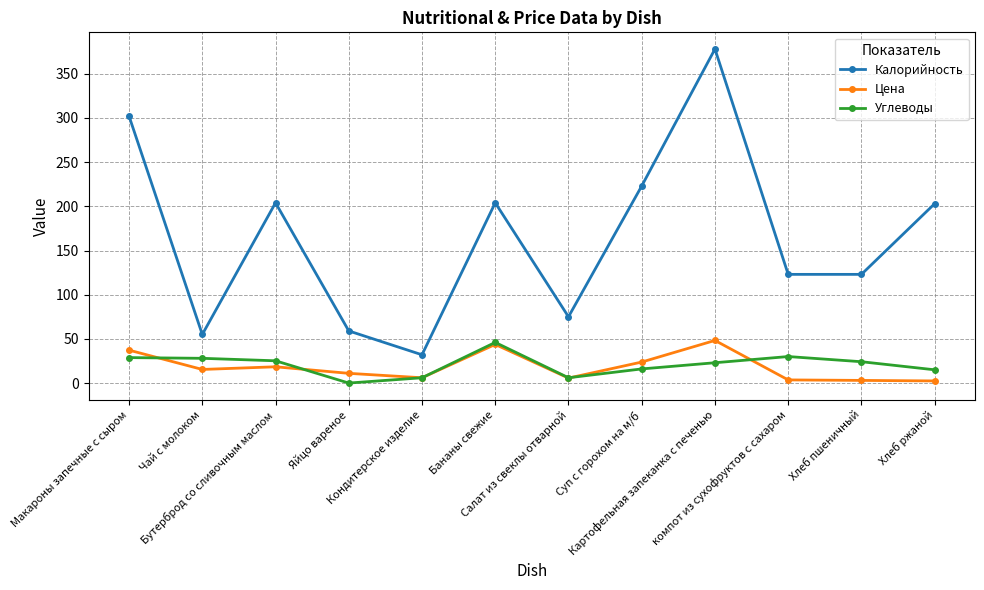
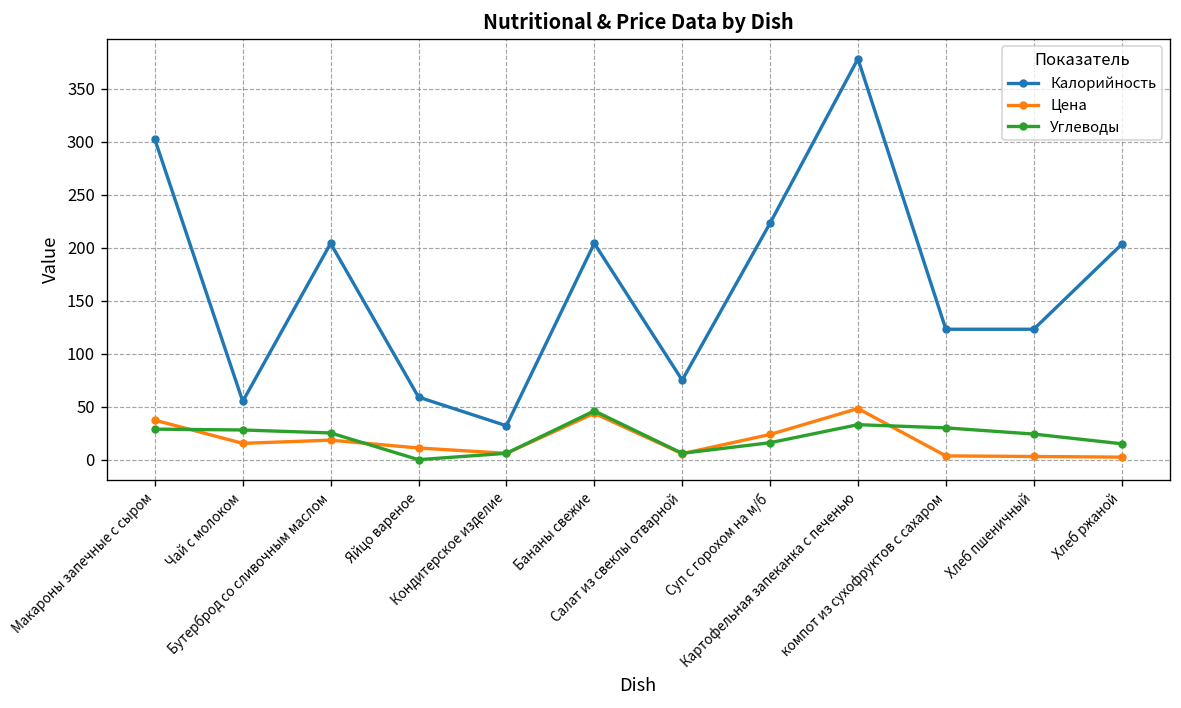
Углеводы, Картофельная запеканка с печенью: 20 -> 30
